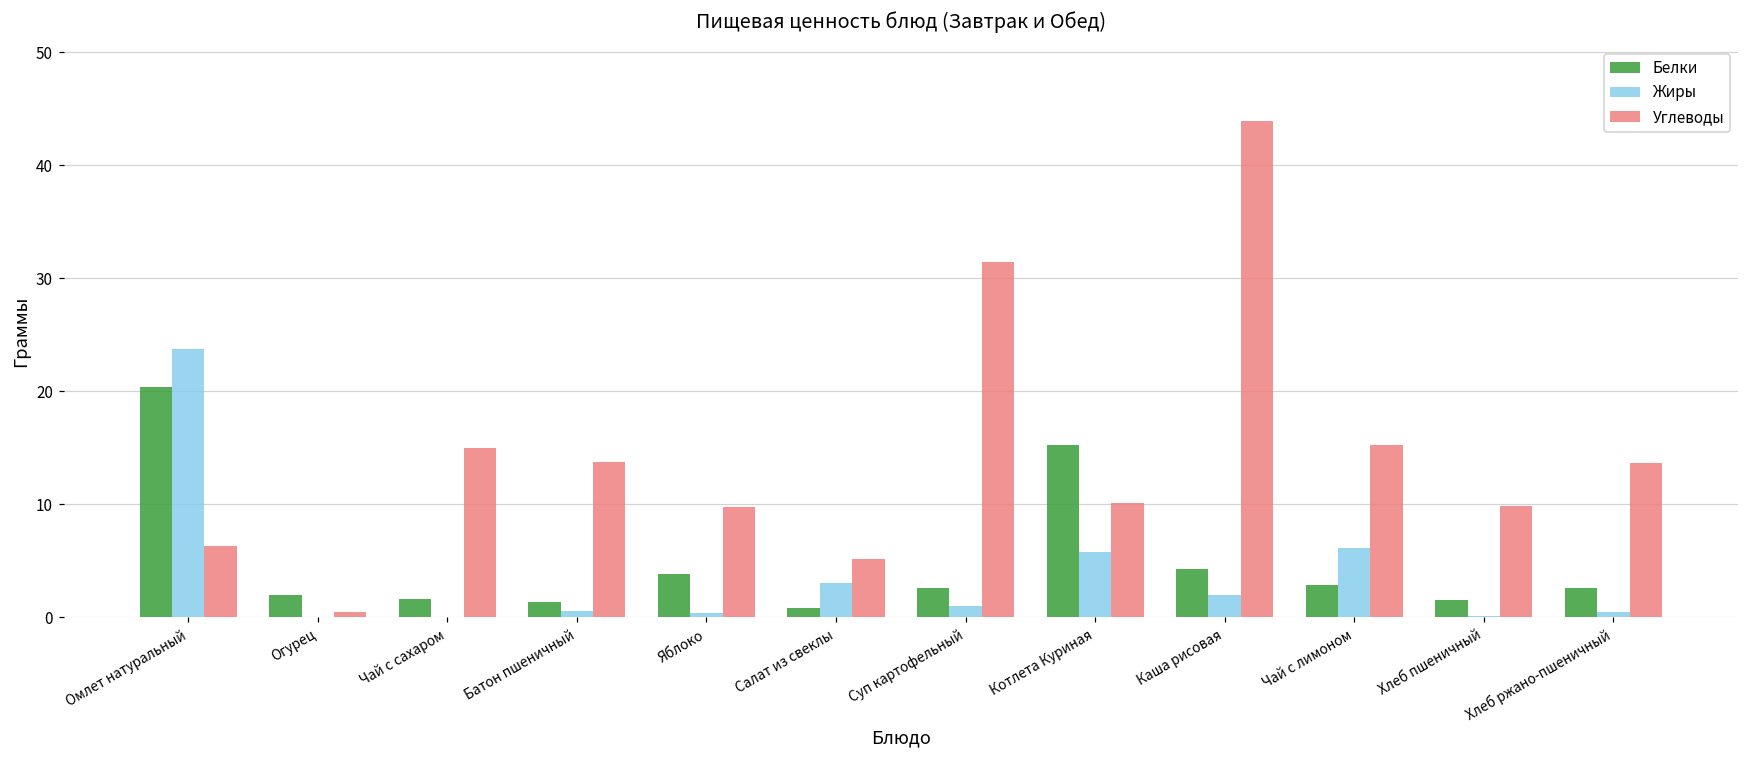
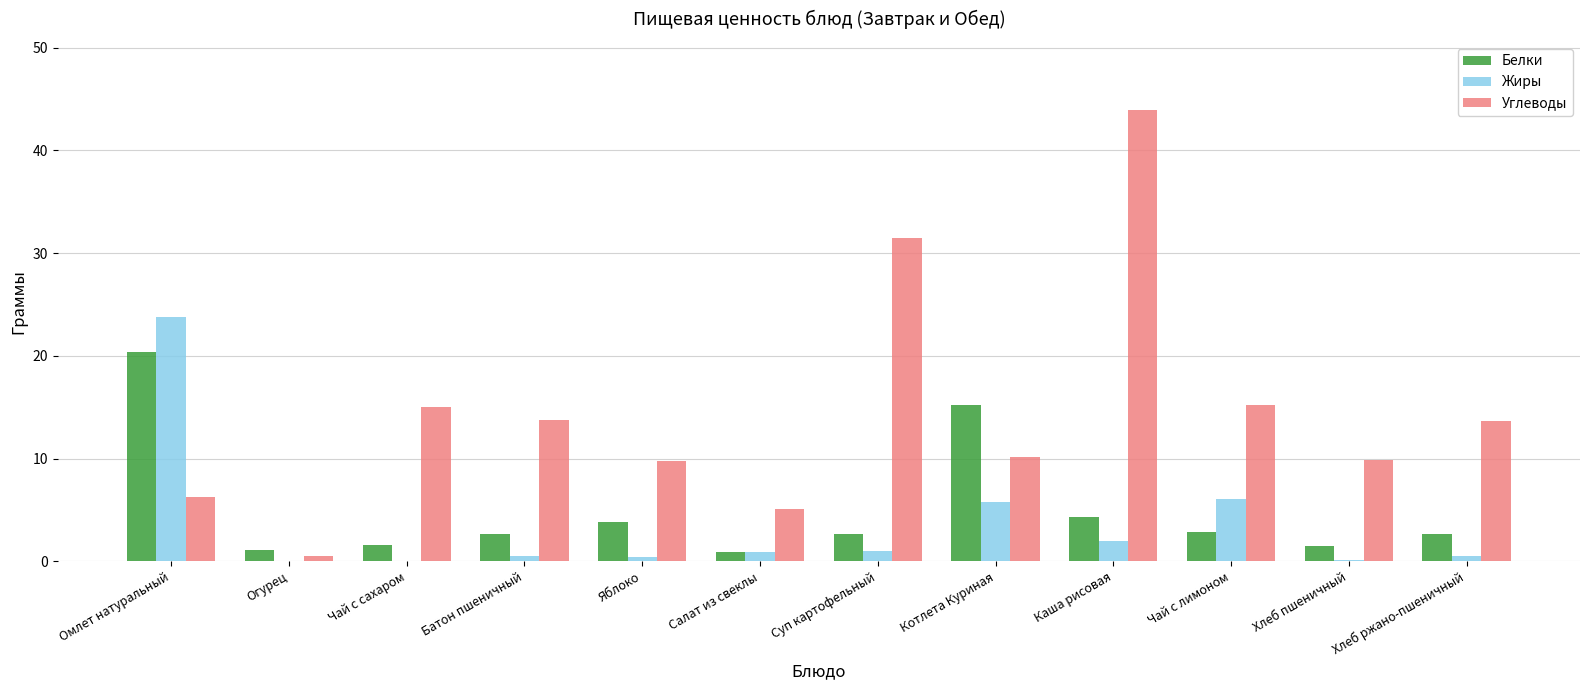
Белки, Огурец: 2.0 -> 1.1
Белки, Батон пшеничный: 1.4 -> 2.7
Жиры, Салат из свеклы: 3.1 -> 0.9
